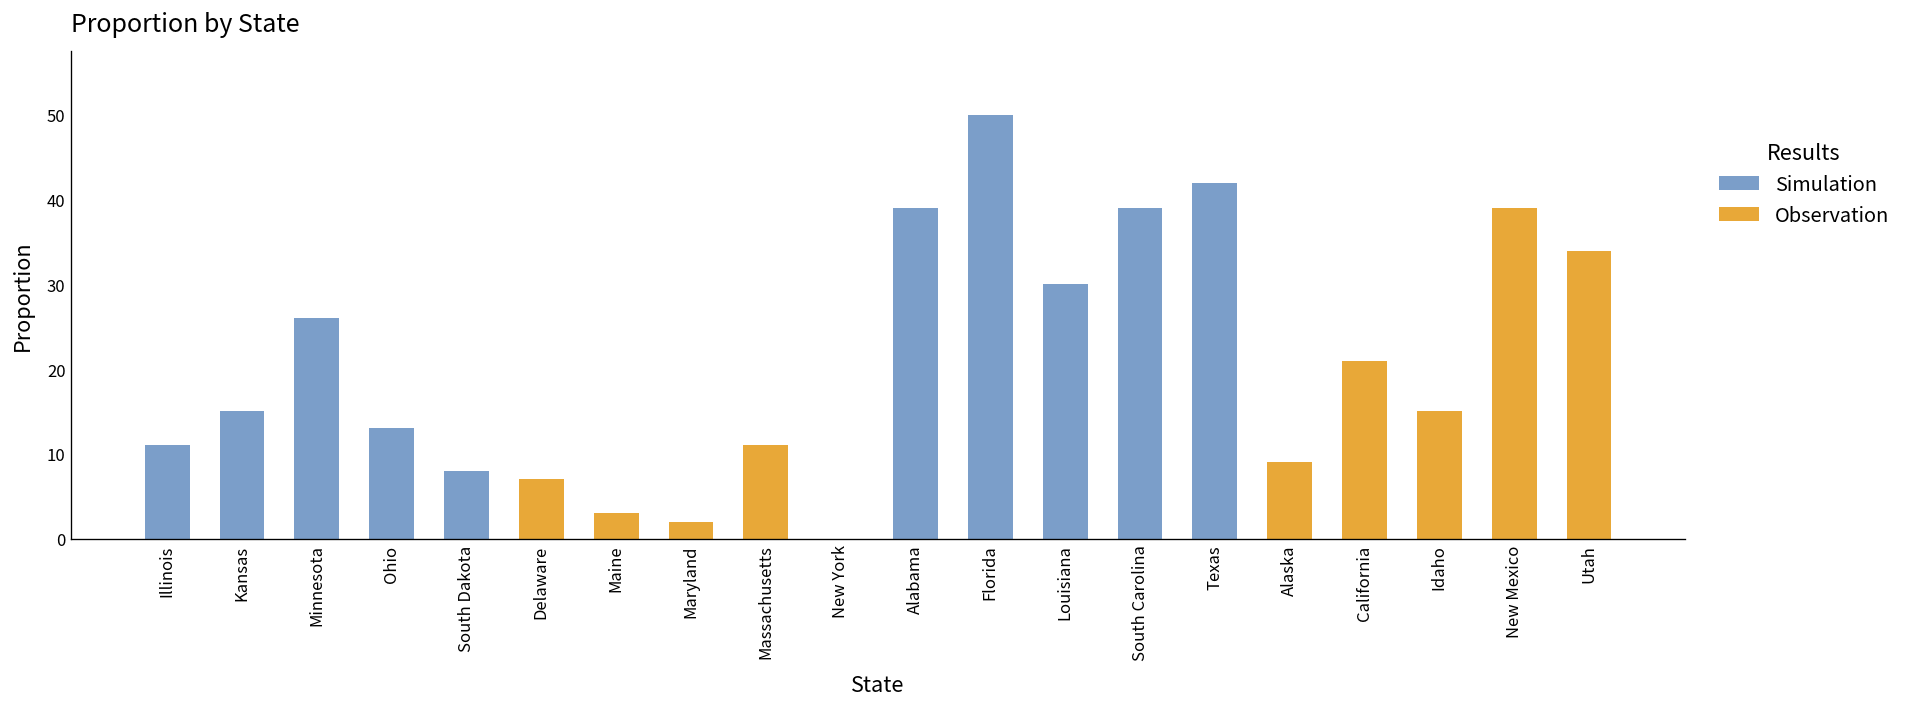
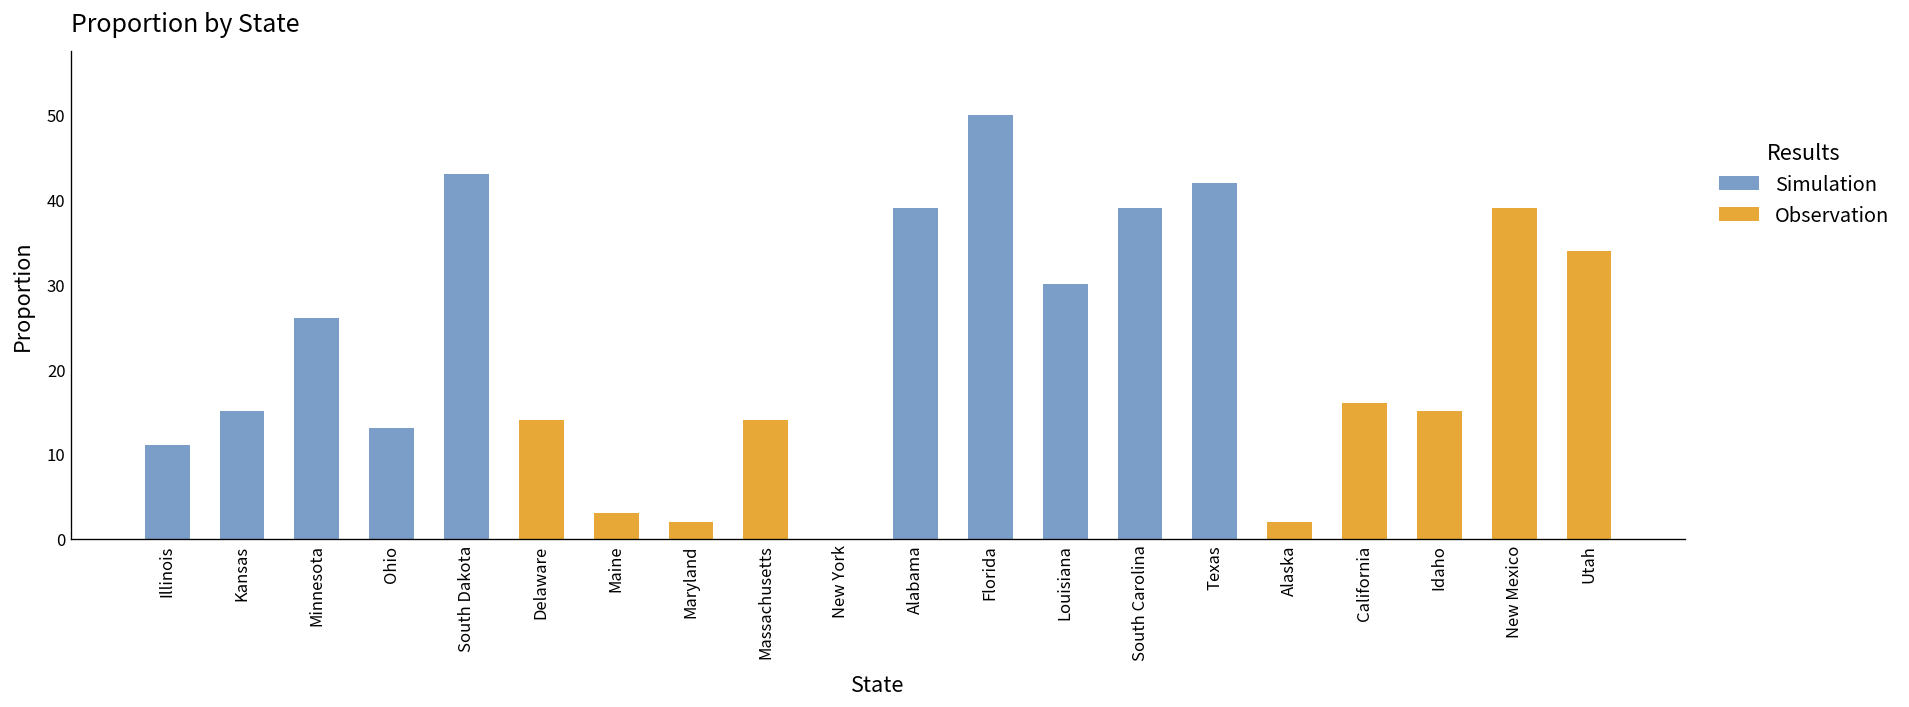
South Dakota: 8 -> 43
Delaware: 7 -> 14
Massachusetts: 11 -> 14
Alaska: 9 -> 2
California: 21 -> 16
